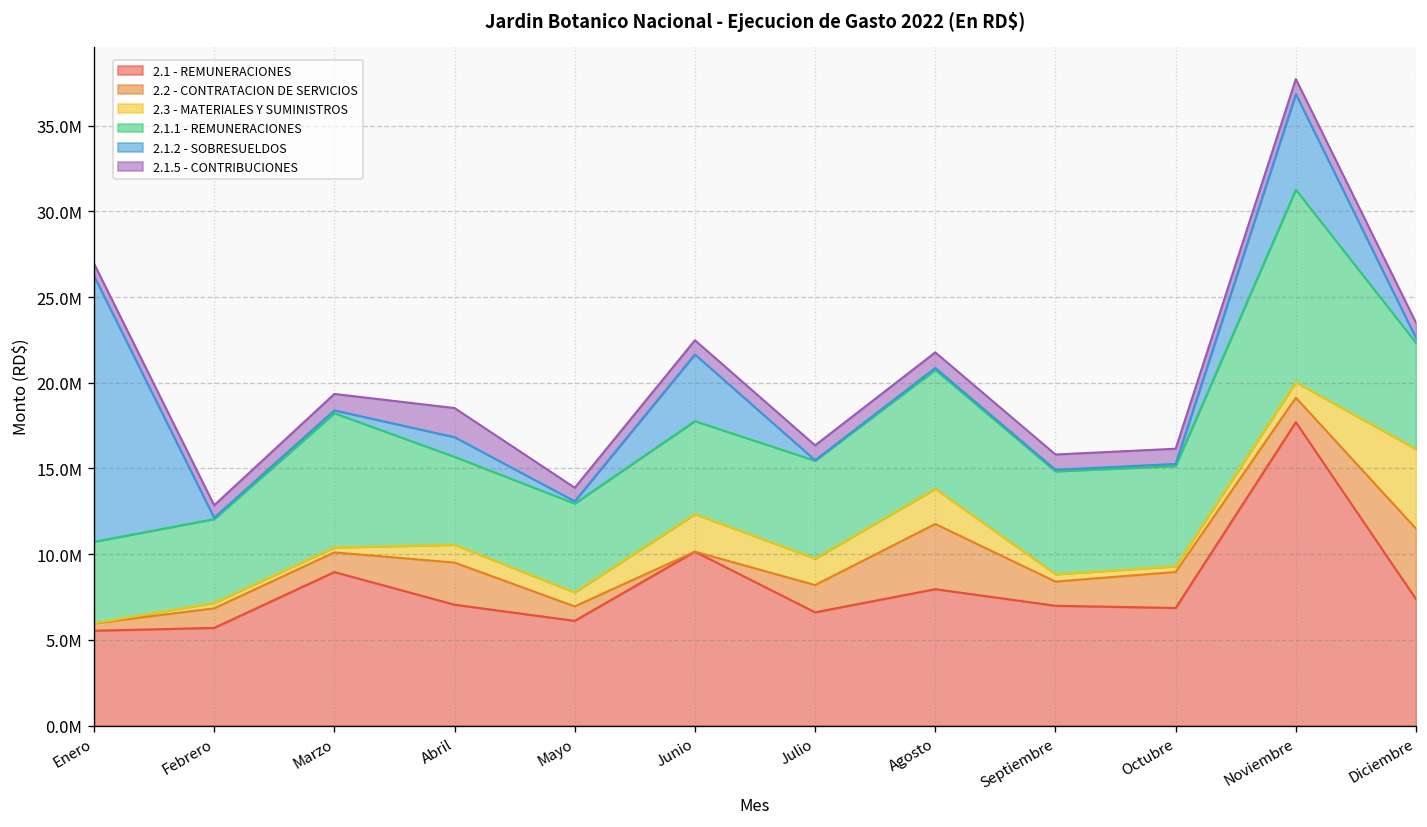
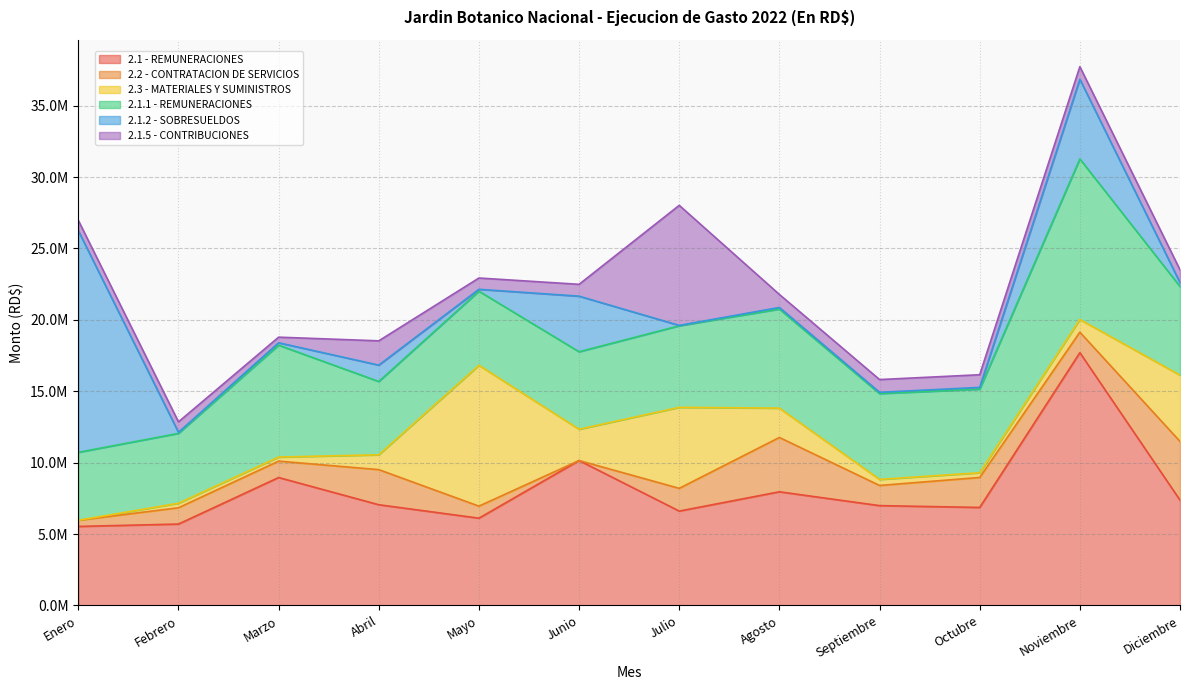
2.1.5 - CONTRIBUCIONES, Marzo: 1000000 -> 400000
2.3 - MATERIALES Y SUMINISTROS, Mayo: 800000 -> 9900000
2.3 - MATERIALES Y SUMINISTROS, Julio: 1500000 -> 5700000
2.1.5 - CONTRIBUCIONES, Julio: 900000 -> 8400000
